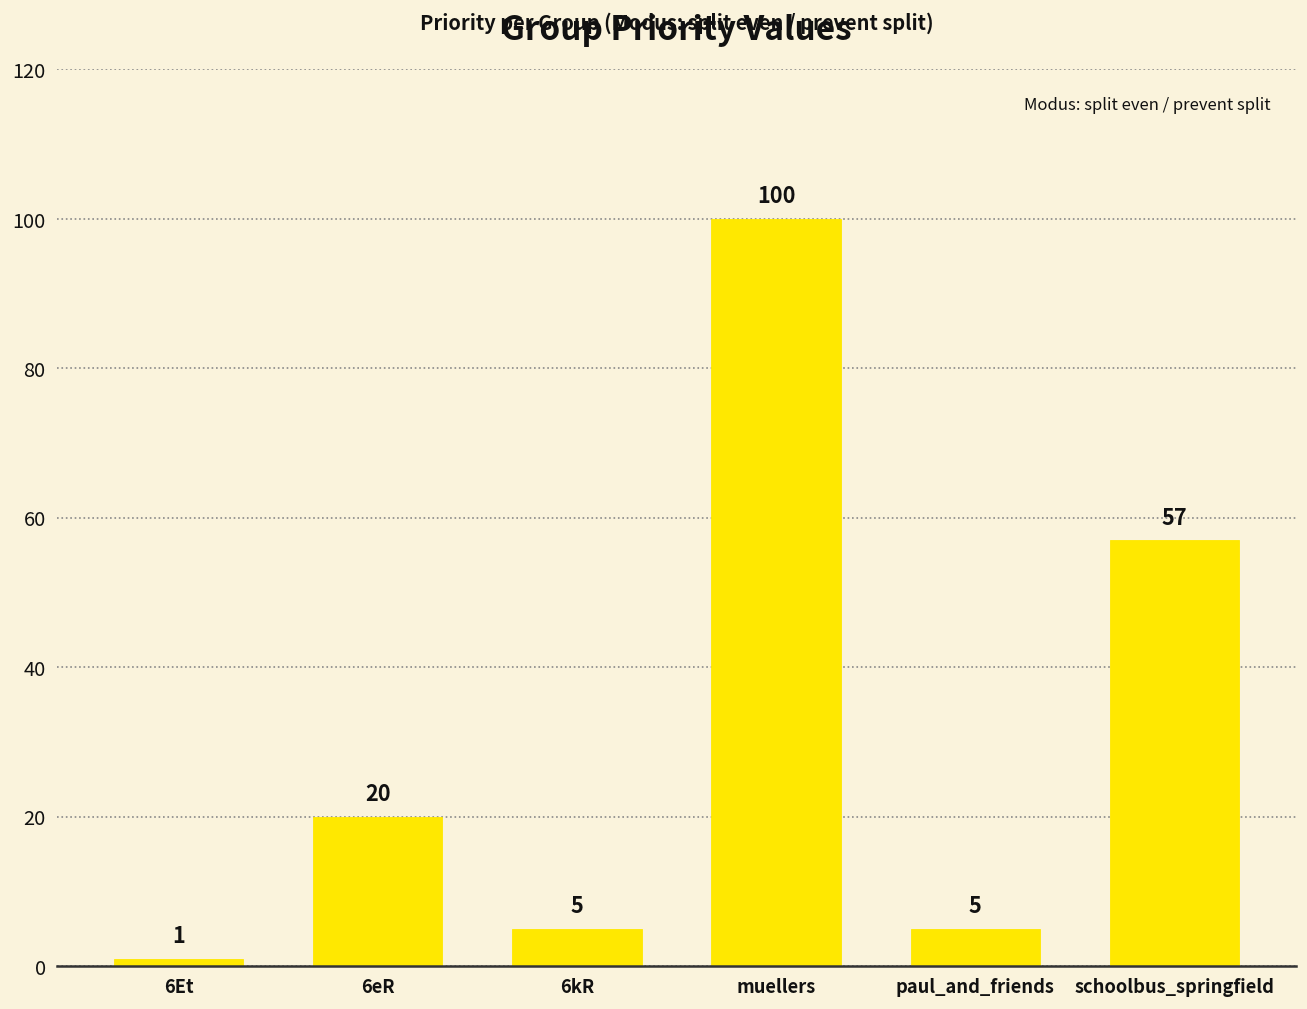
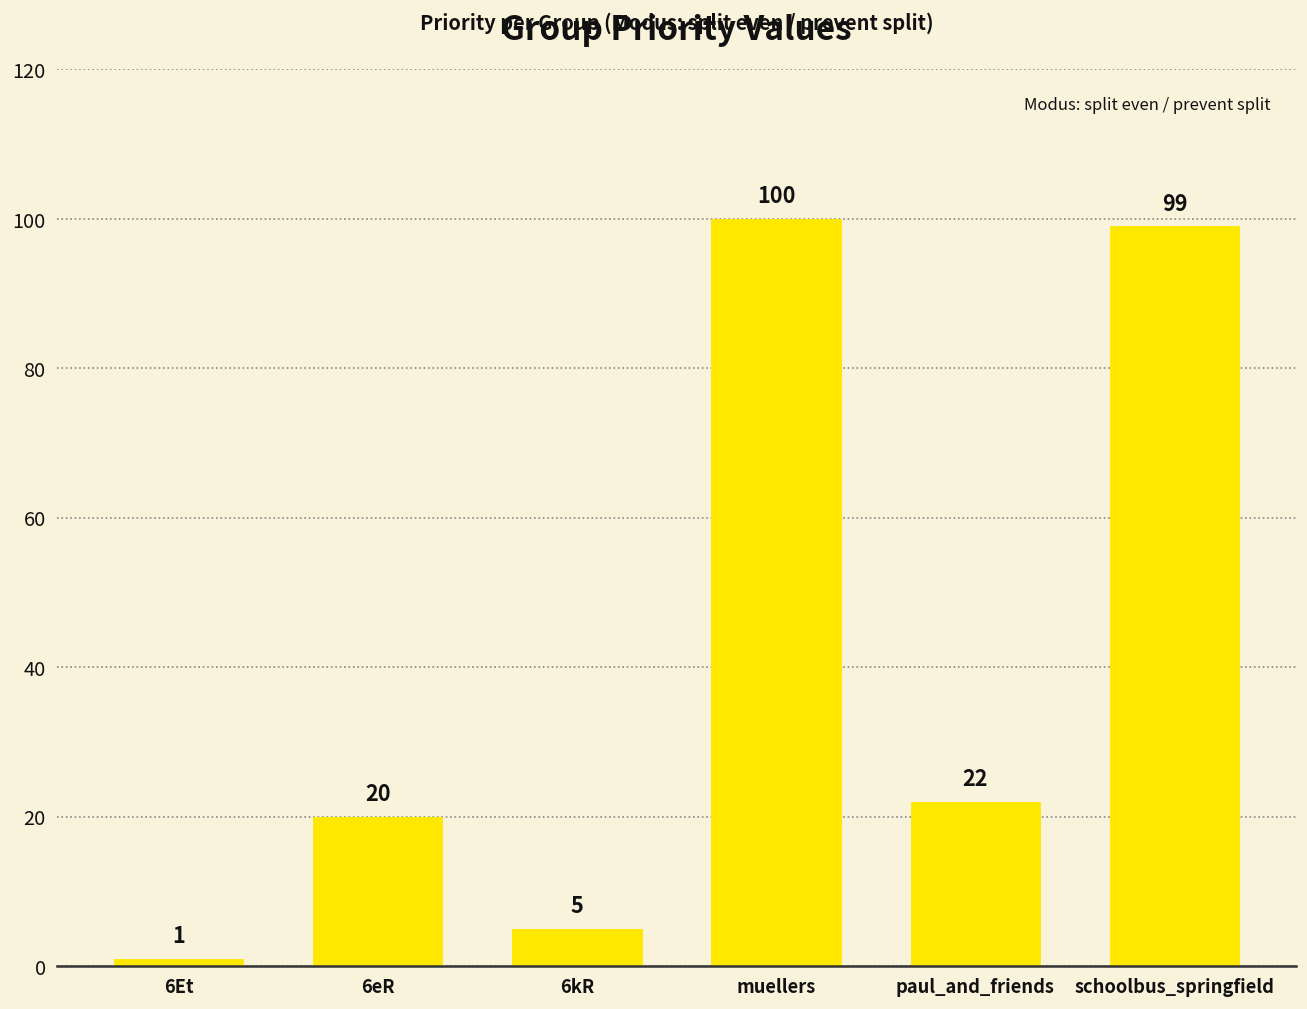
paul_and_friends: 5 -> 22
schoolbus_springfield: 57 -> 99
